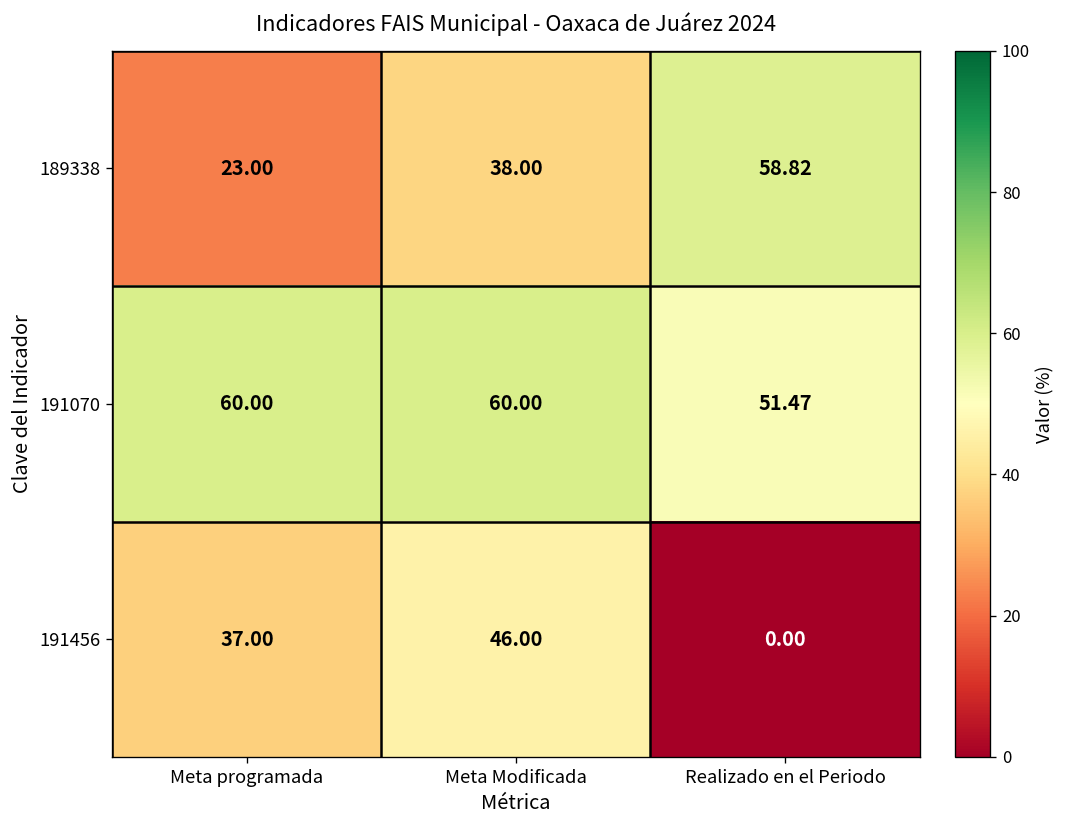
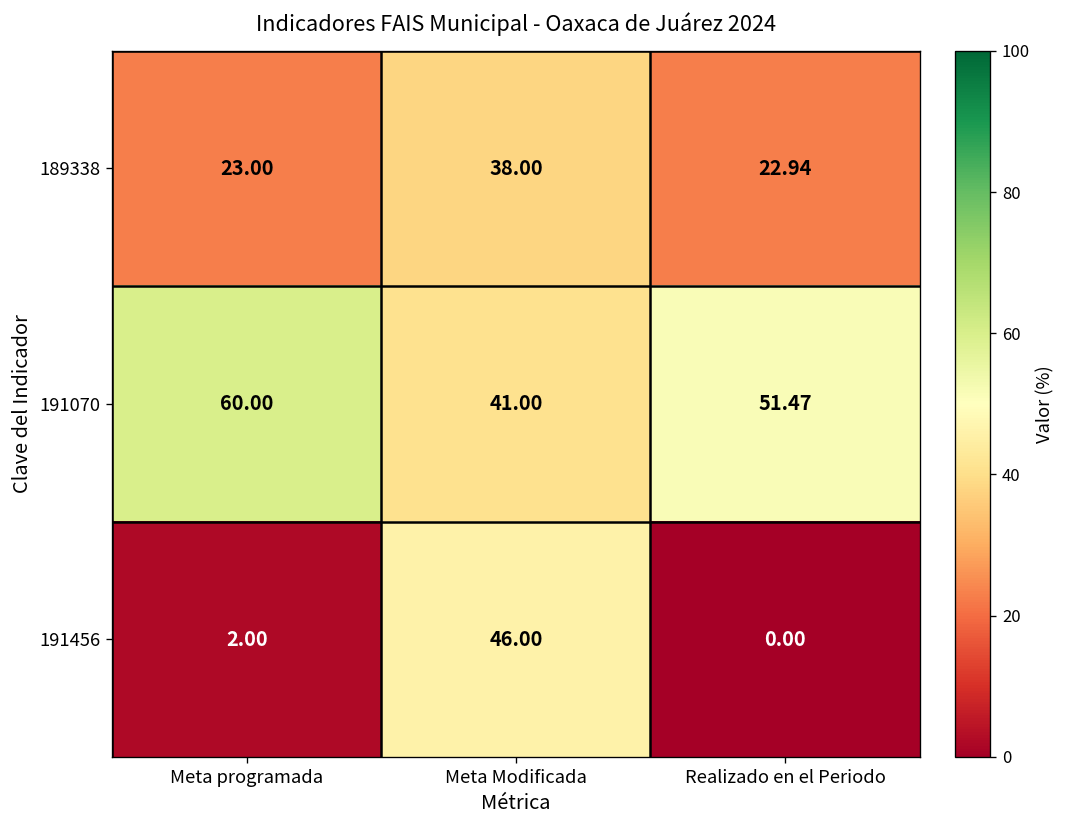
189338, Realizado en el Periodo: 58.82 -> 22.94
191070, Meta Modificada: 60.00 -> 41.00
191456, Meta programada: 37.00 -> 2.00
